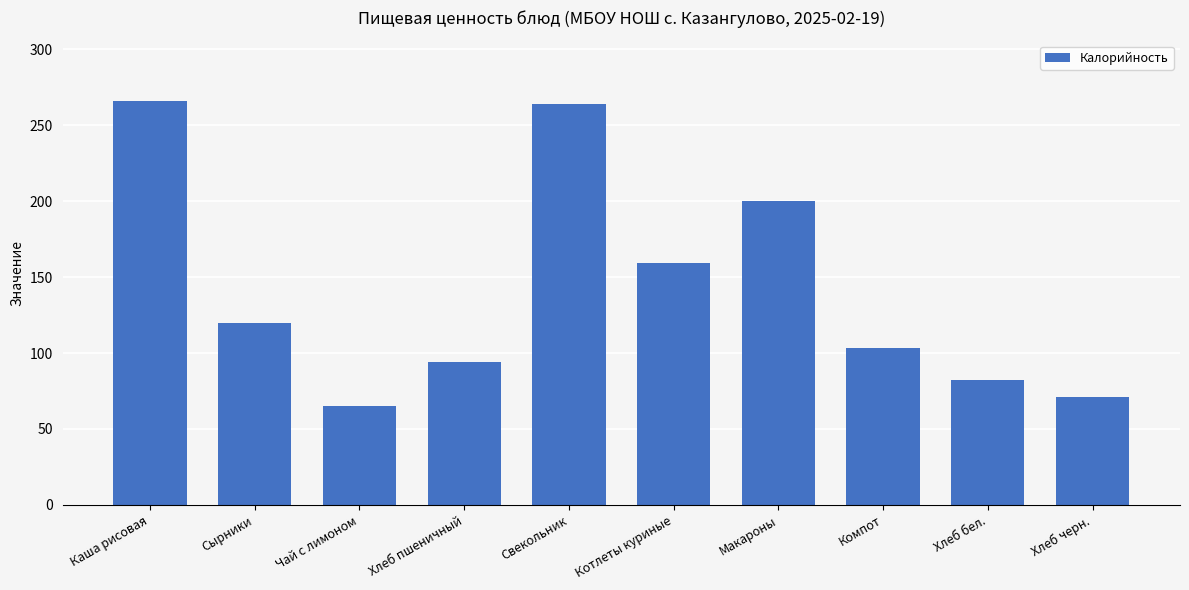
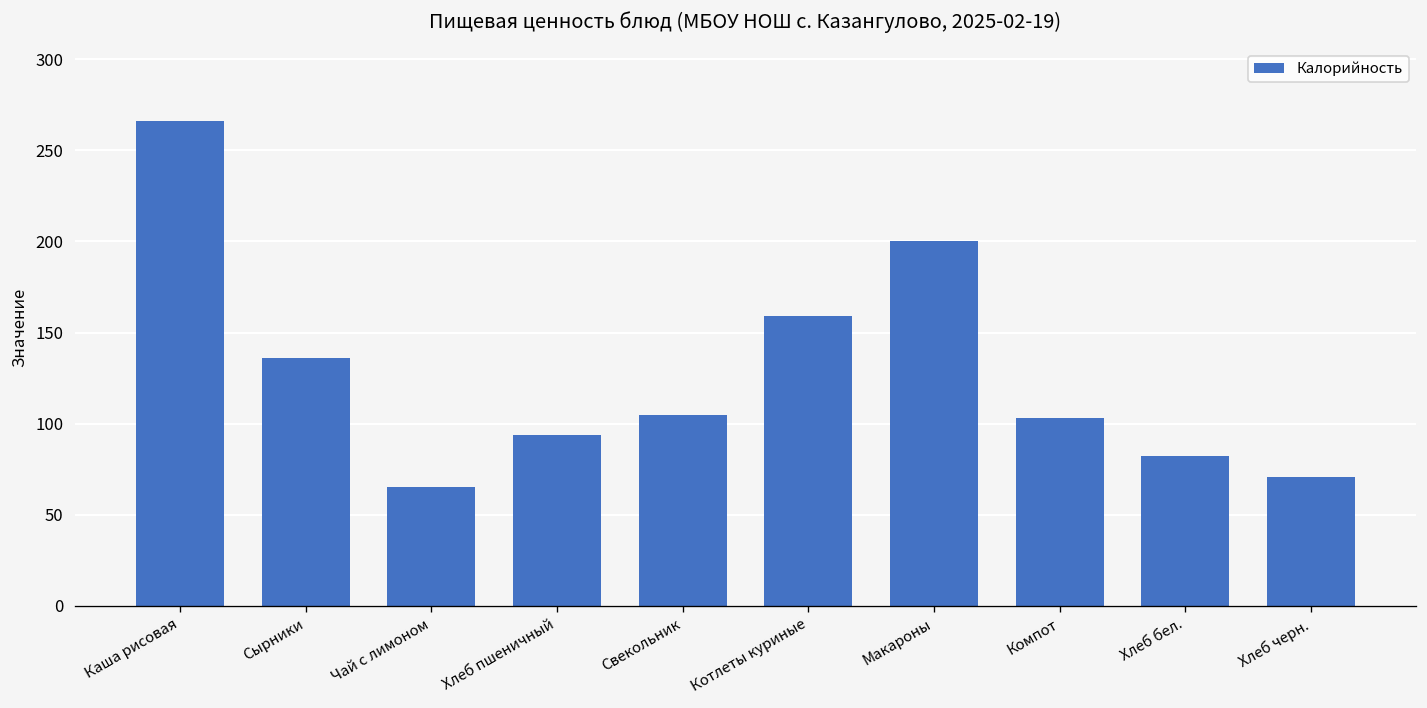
Сырники: 120 -> 136
Свекольник: 264 -> 105
